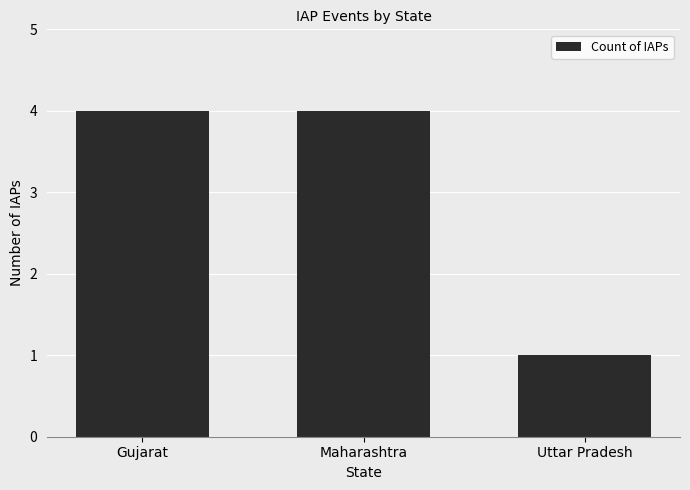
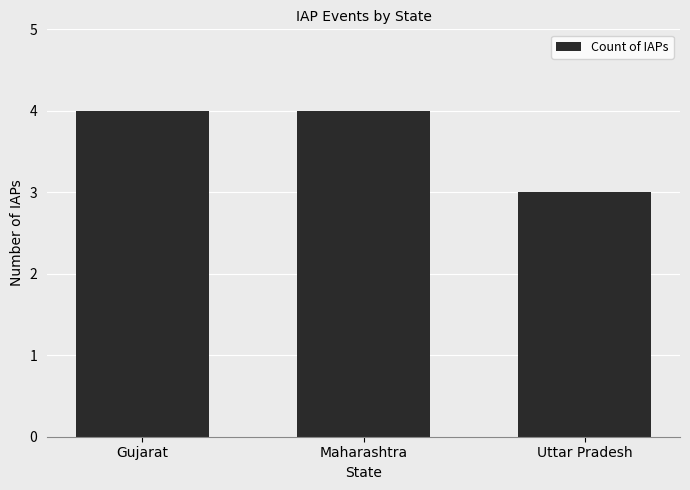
Uttar Pradesh: 1 -> 3
